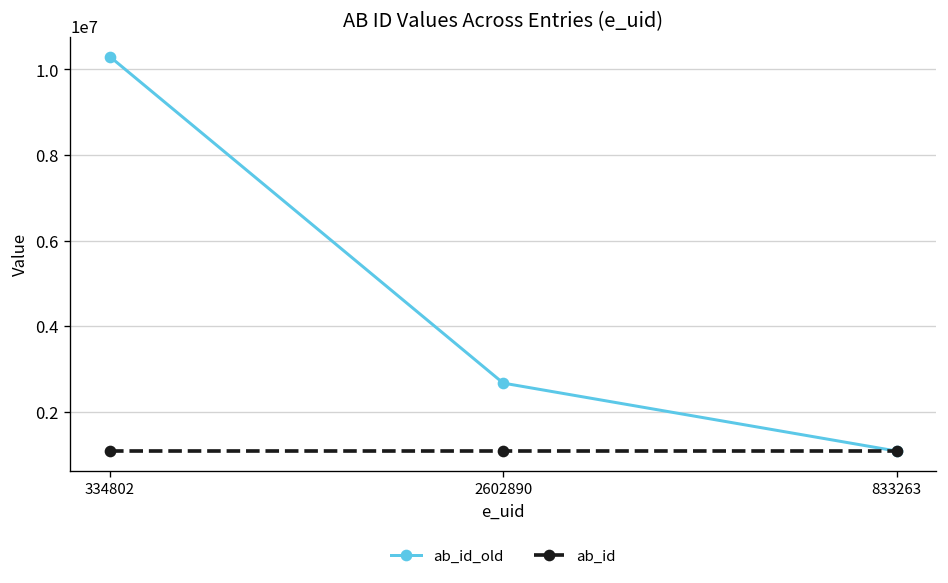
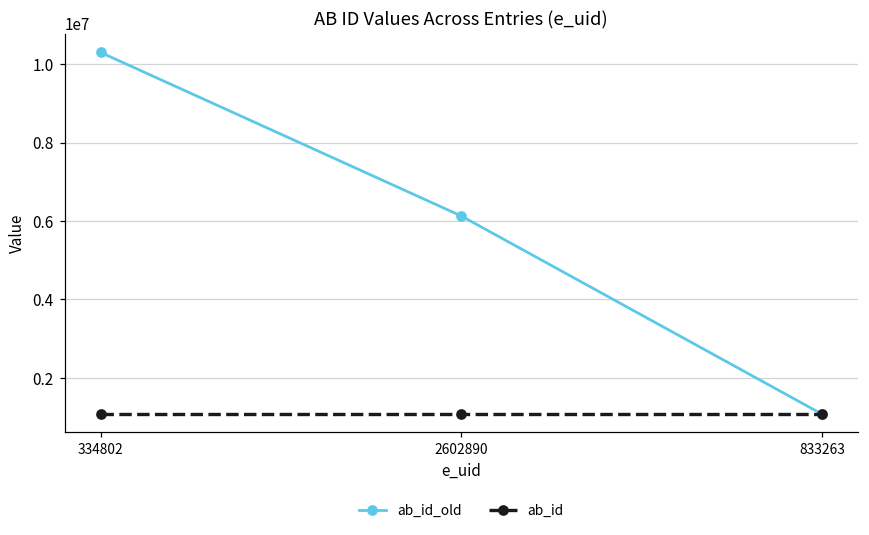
ab_id_old, 2602890: 2700000 -> 6100000
